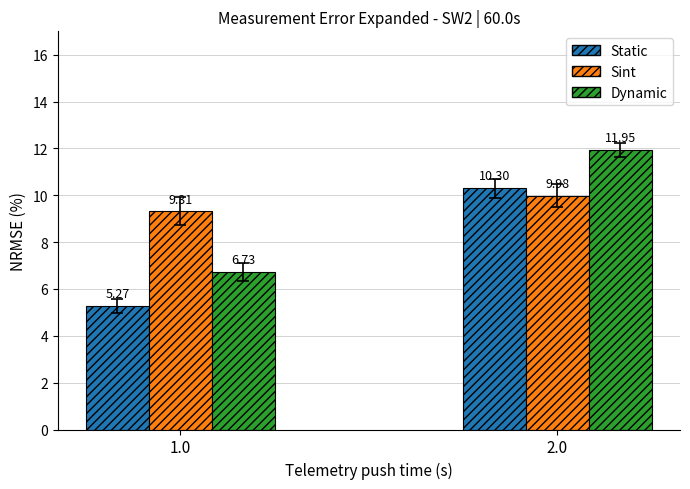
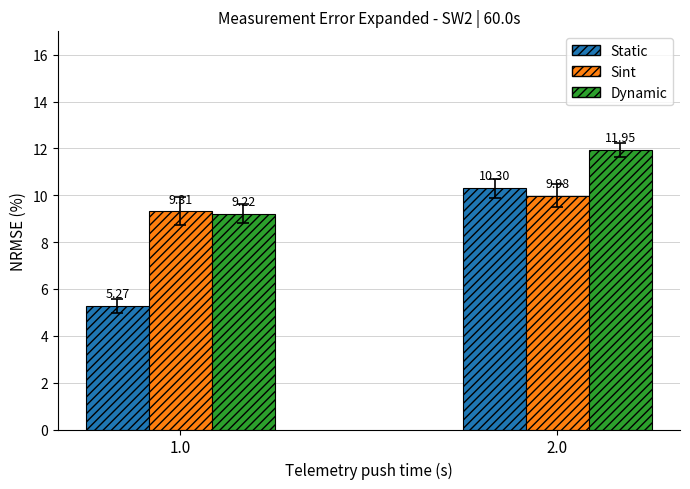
Dynamic, 1.0: 6.73 -> 9.22
